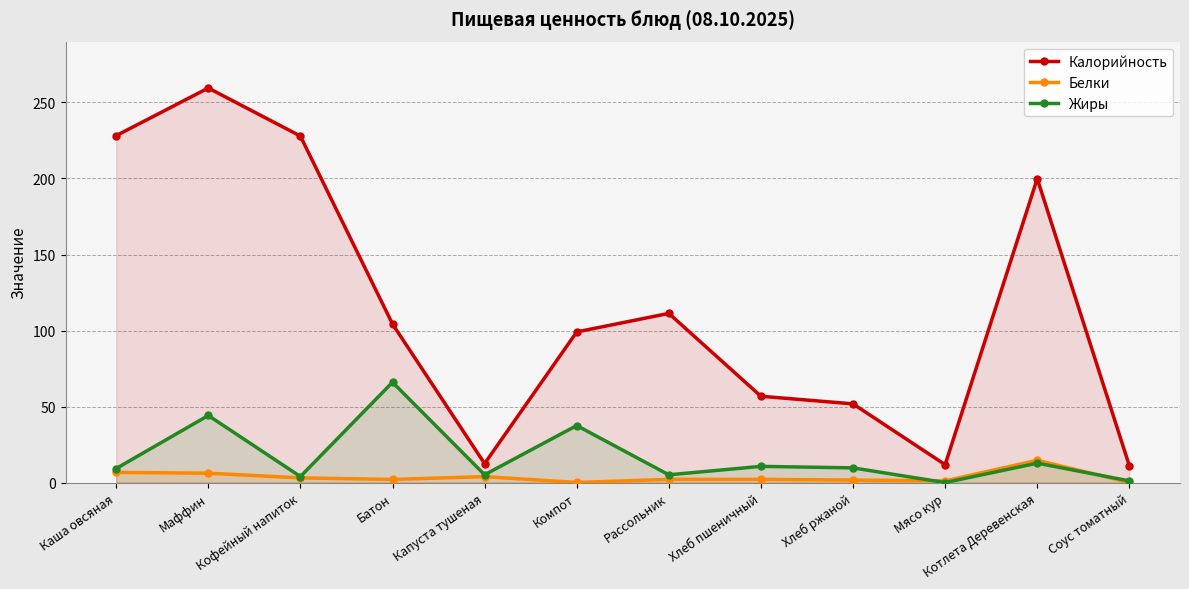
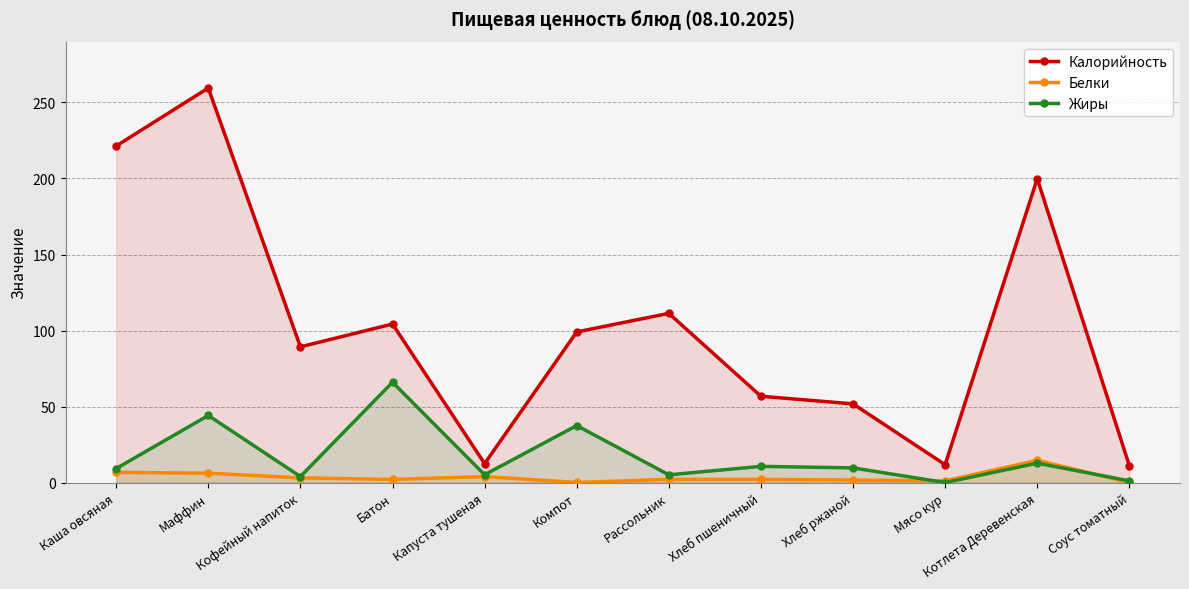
Калорийность, Каша овсяная: 228 -> 221
Калорийность, Кофейный напиток: 228 -> 89
